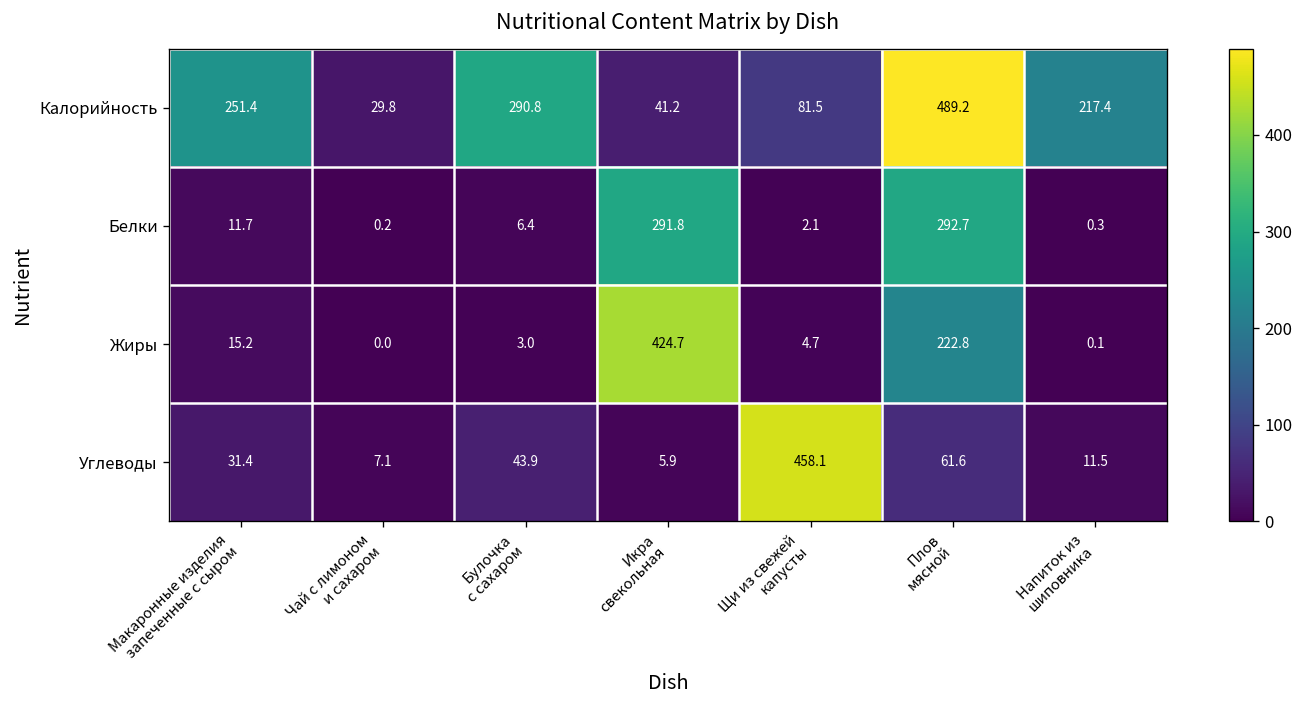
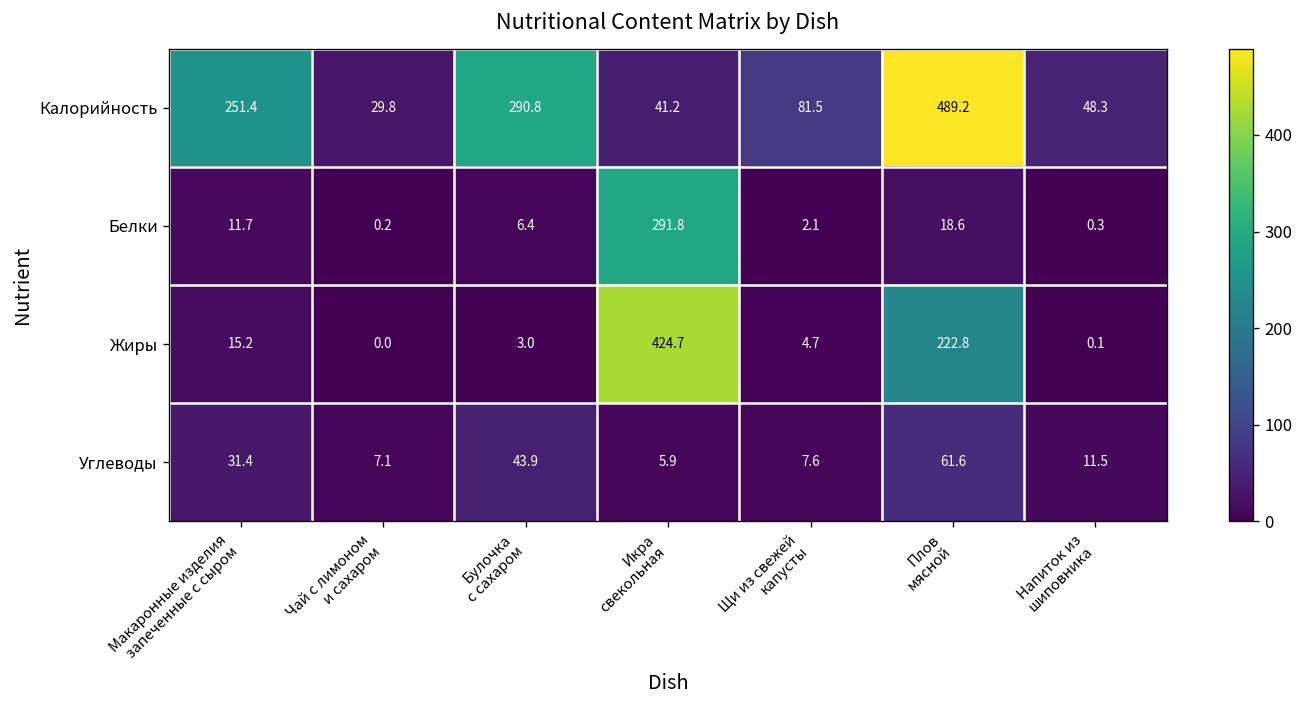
Калорийность, Напиток из шиповника: 217.4 -> 48.3
Белки, Плов мясной: 292.7 -> 18.6
Углеводы, Щи из свежей капусты: 458.1 -> 7.6
